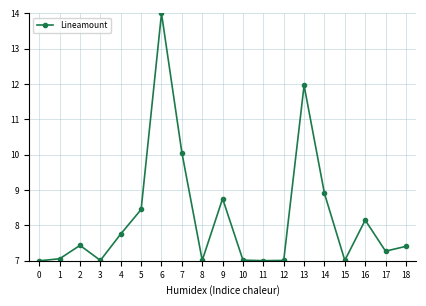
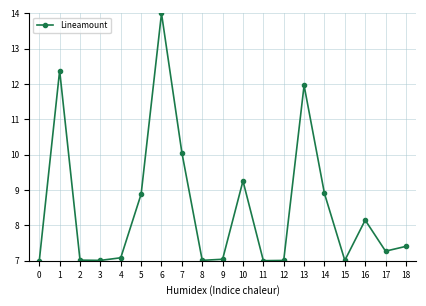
1: 7.1 -> 12.4
2: 7.4 -> 7.0
4: 7.8 -> 7.1
5: 8.5 -> 8.9
9: 8.8 -> 7.0
10: 7.0 -> 9.3
